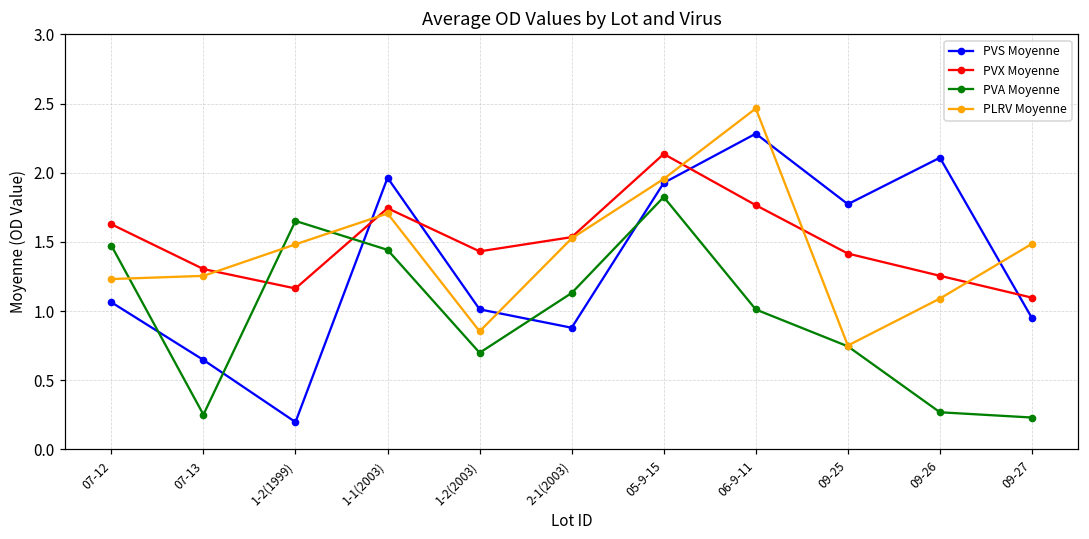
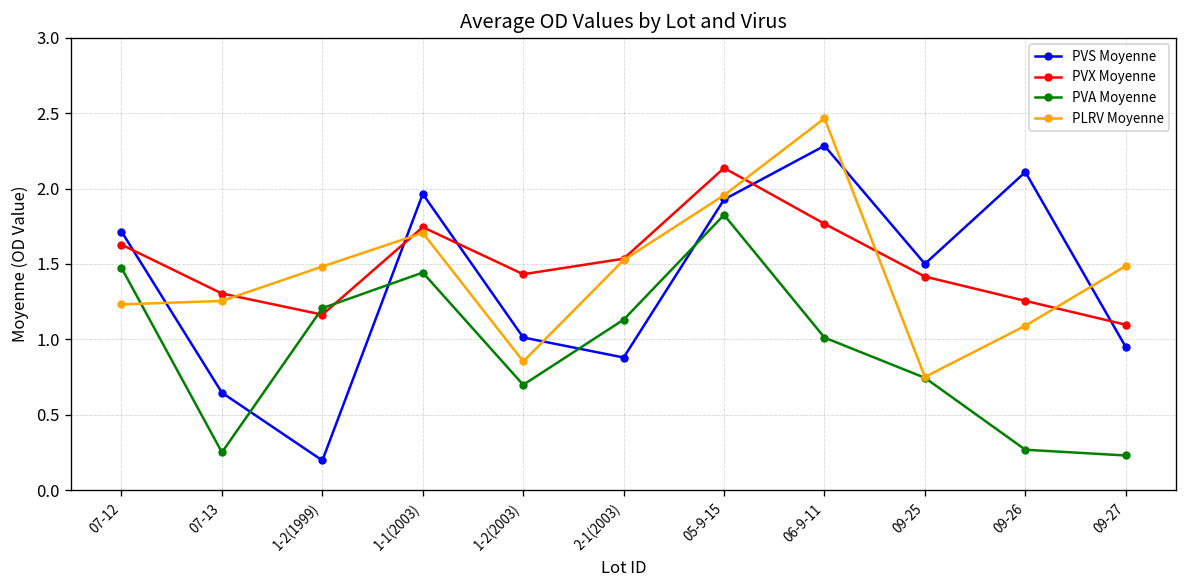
PVS Moyenne, 07-12: 1.06 -> 1.72
PVA Moyenne, 1-2(1999): 1.65 -> 1.21
PVS Moyenne, 09-25: 1.77 -> 1.50
